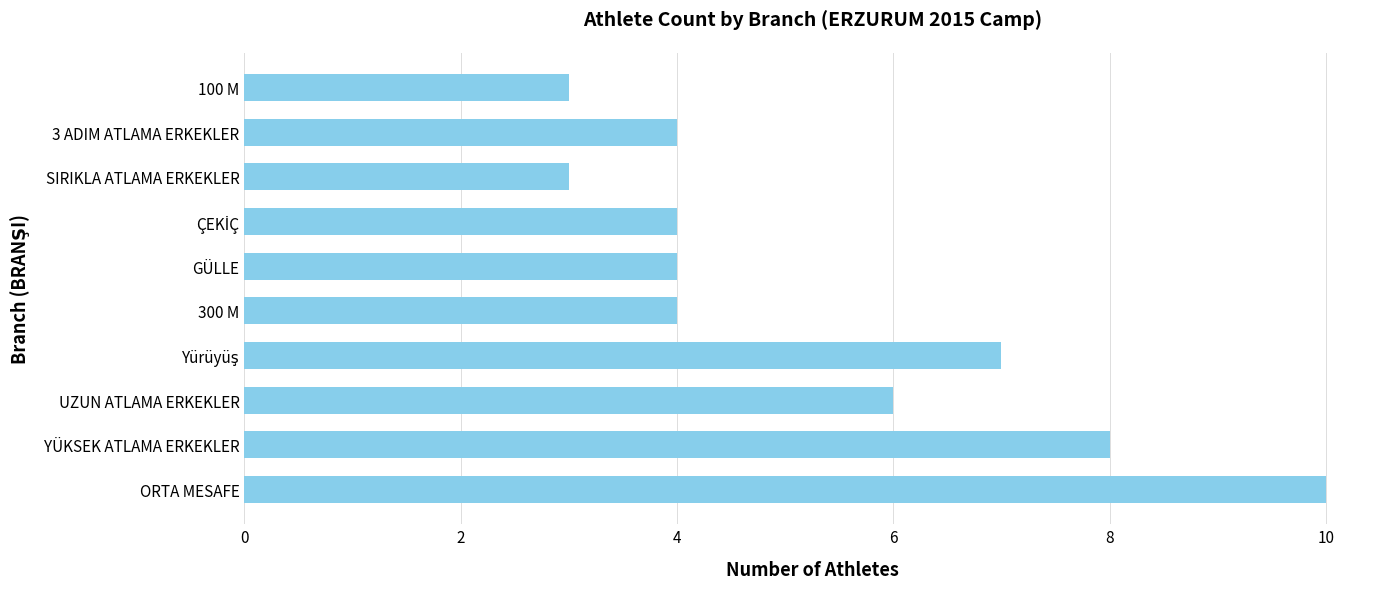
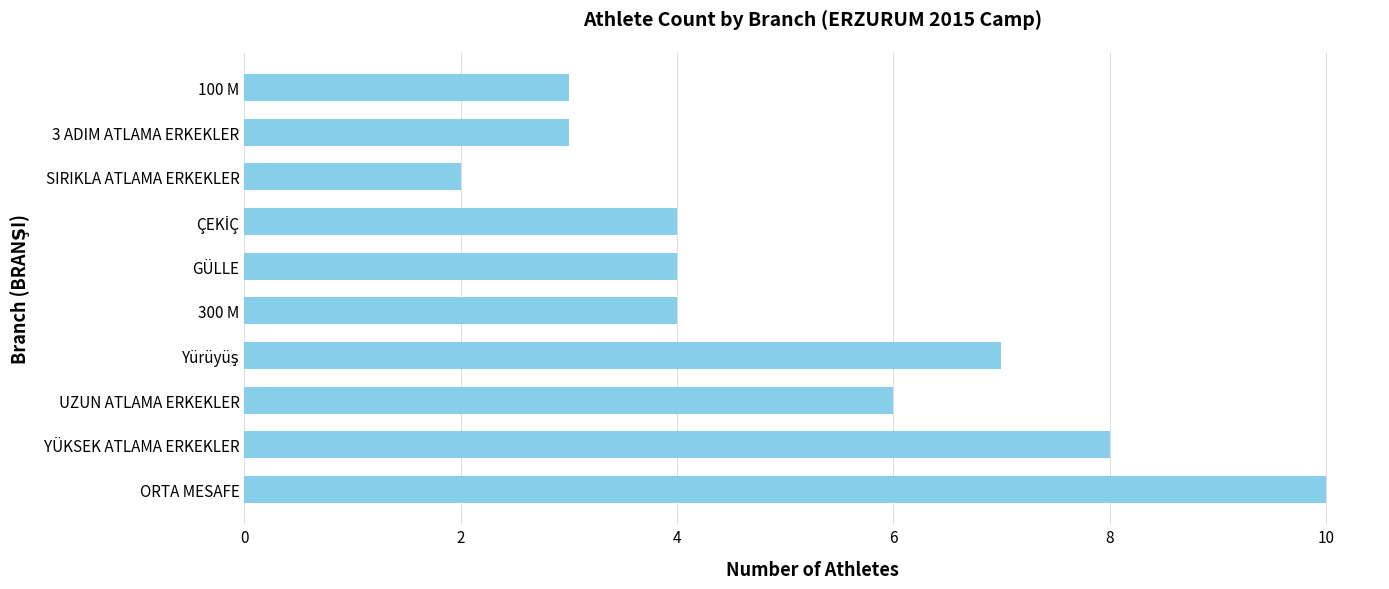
3 ADIM ATLAMA ERKEKLER: 4 -> 3
SIRIKLA ATLAMA ERKEKLER: 3 -> 2
